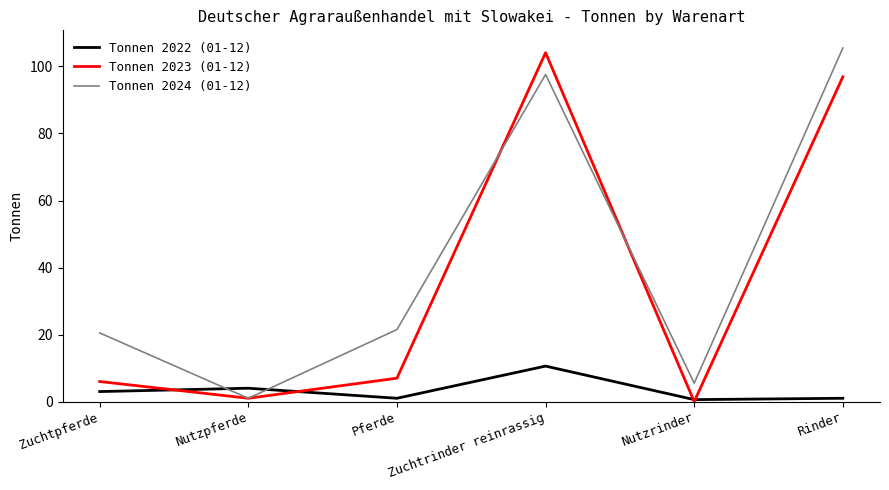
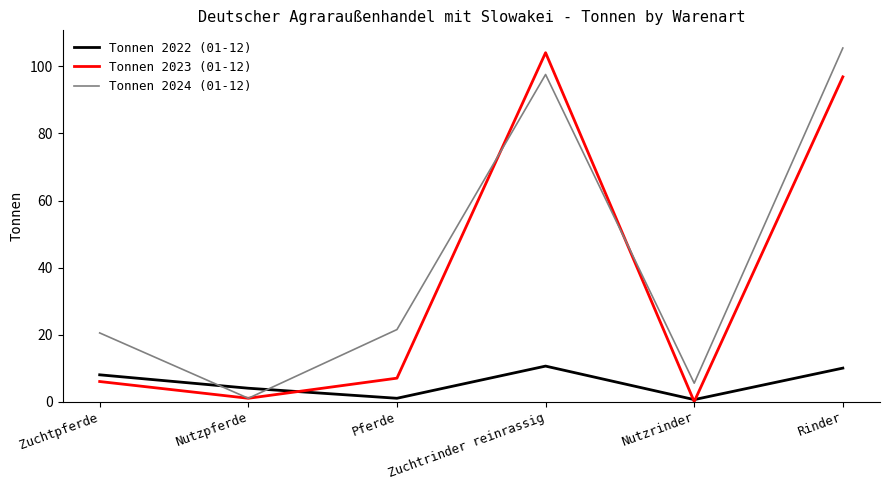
Tonnen 2022 (01-12), Zuchtpferde: 3 -> 8
Tonnen 2022 (01-12), Rinder: 1 -> 10
